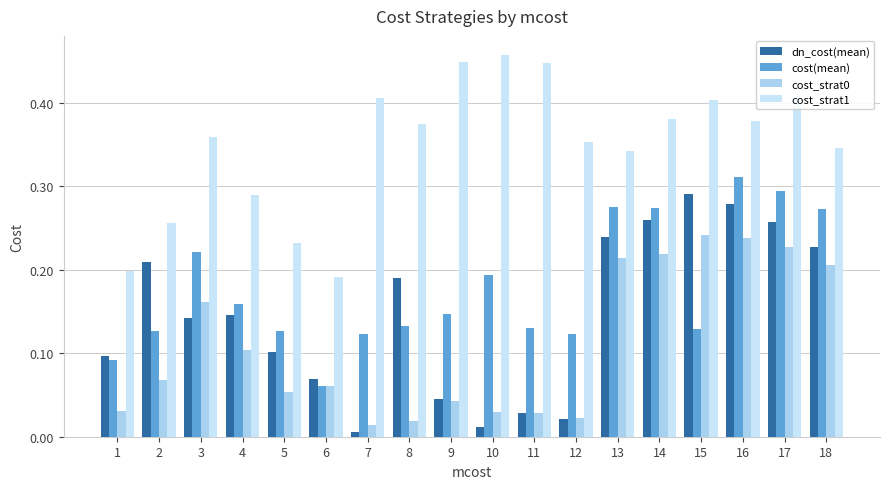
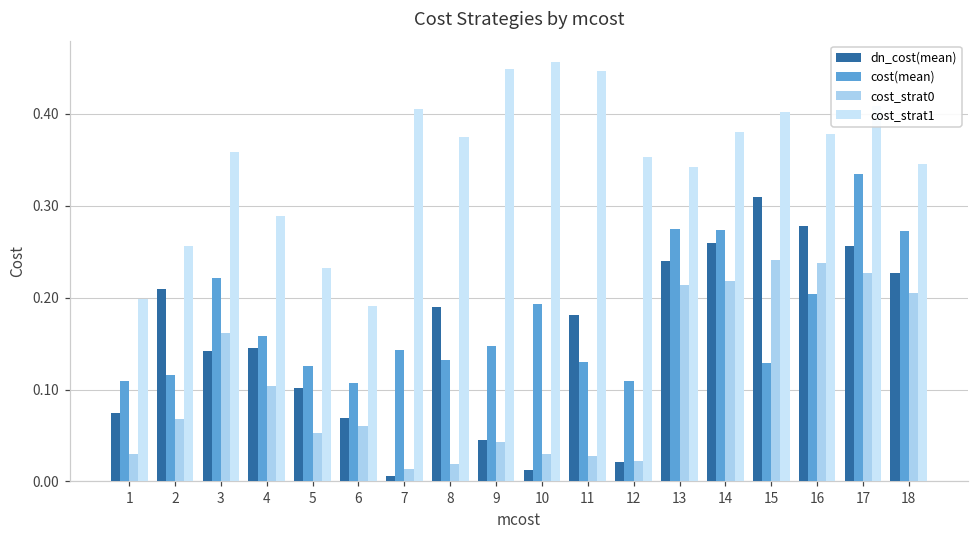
dn_cost(mean), 1: 0.10 -> 0.07
cost(mean), 1: 0.09 -> 0.11
cost(mean), 2: 0.13 -> 0.12
cost(mean), 6: 0.06 -> 0.11
cost(mean), 7: 0.12 -> 0.14
dn_cost(mean), 11: 0.03 -> 0.18
cost(mean), 12: 0.12 -> 0.11
dn_cost(mean), 15: 0.29 -> 0.31
cost(mean), 16: 0.31 -> 0.20
cost(mean), 17: 0.29 -> 0.33
